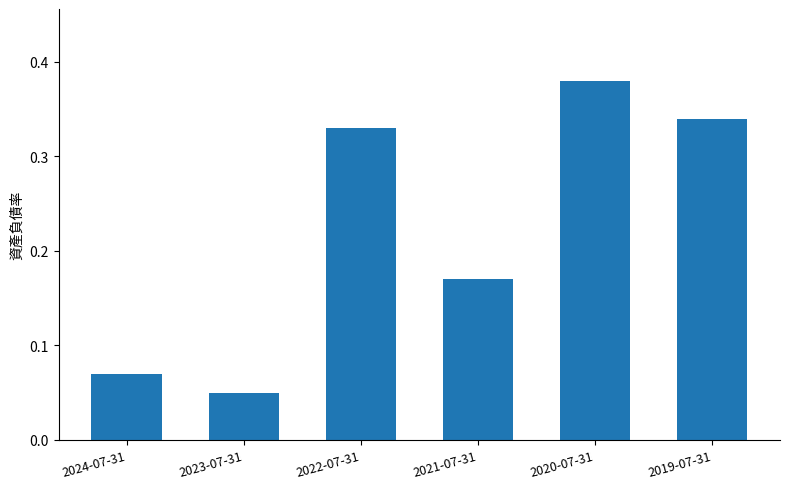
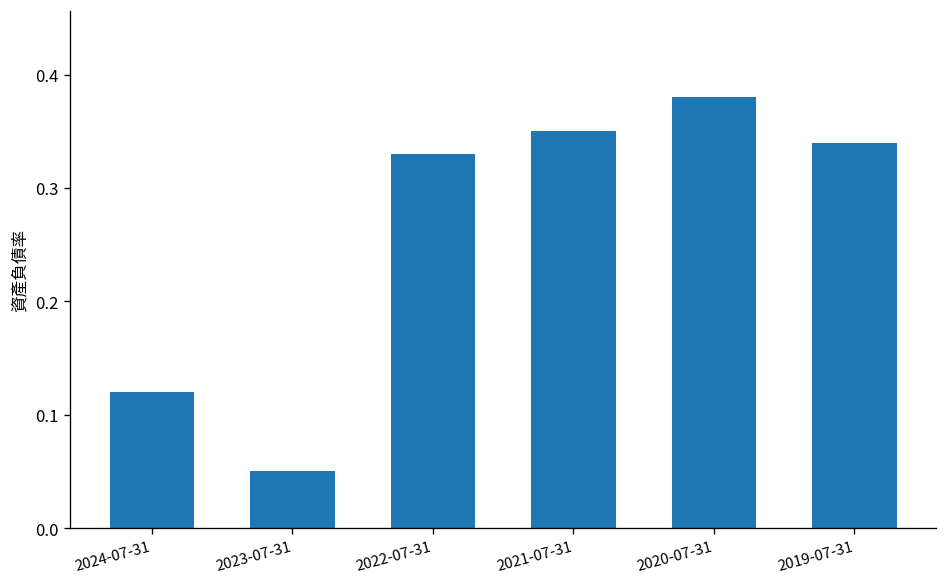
2024-07-31: 0.07 -> 0.12
2021-07-31: 0.17 -> 0.35
